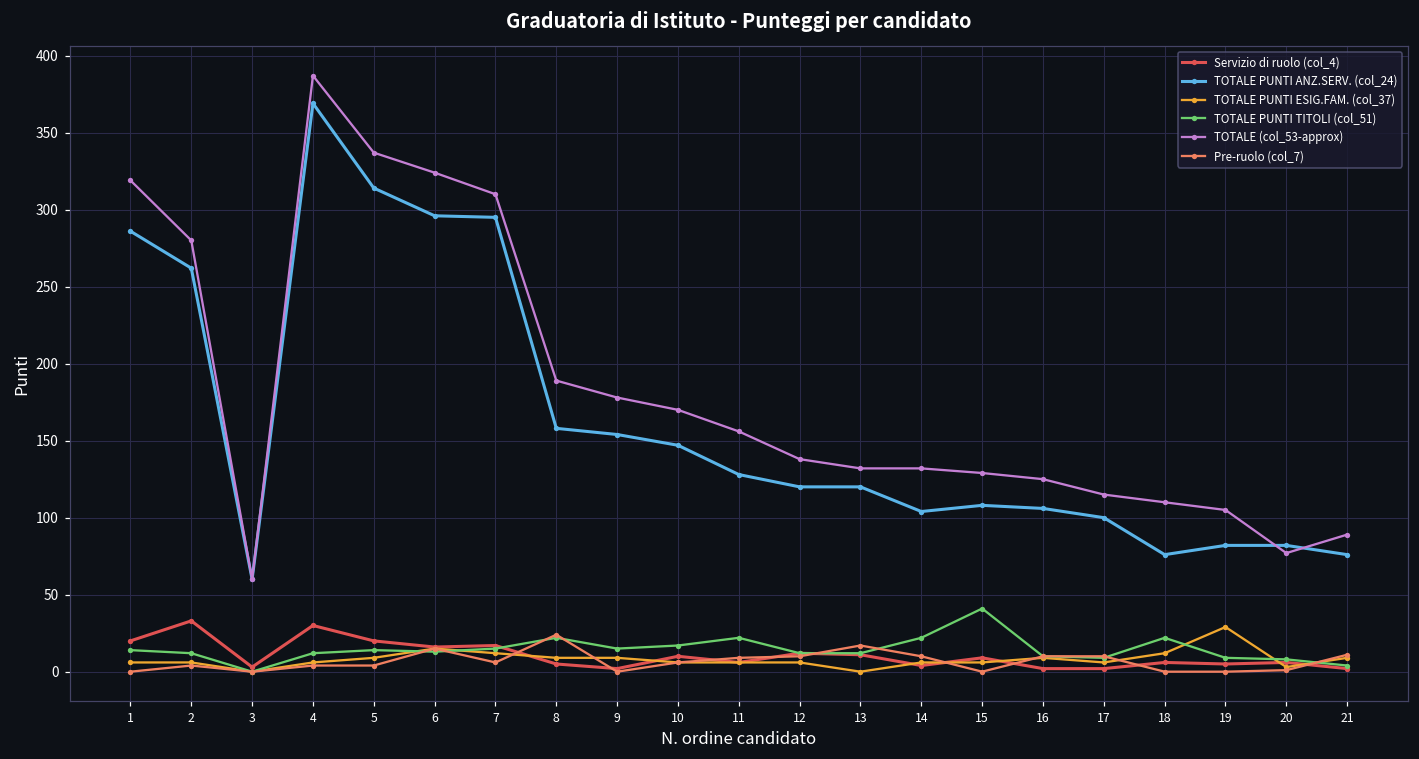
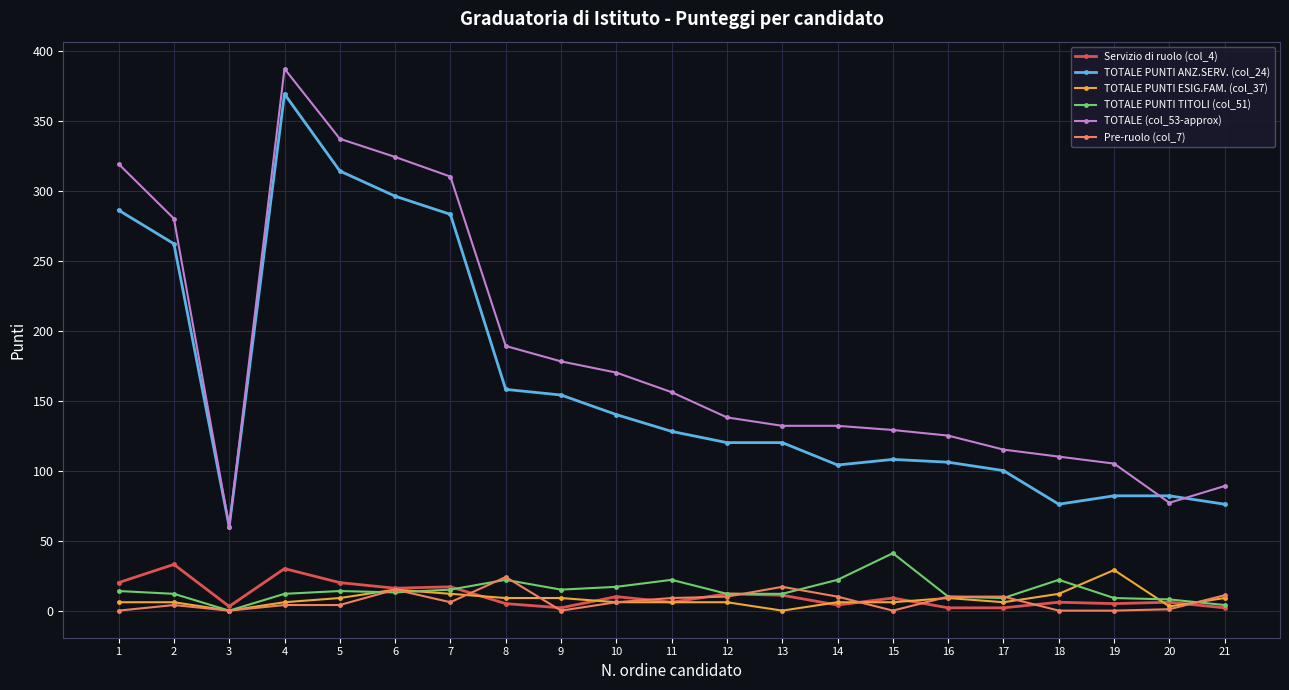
TOTALE PUNTI ANZ.SERV. (col_24), 7: 295 -> 283
TOTALE PUNTI ANZ.SERV. (col_24), 10: 147 -> 140
